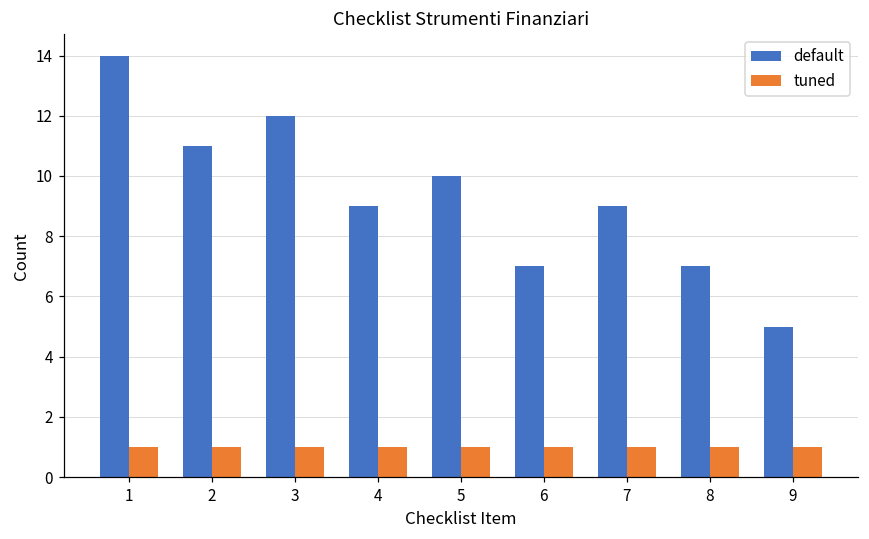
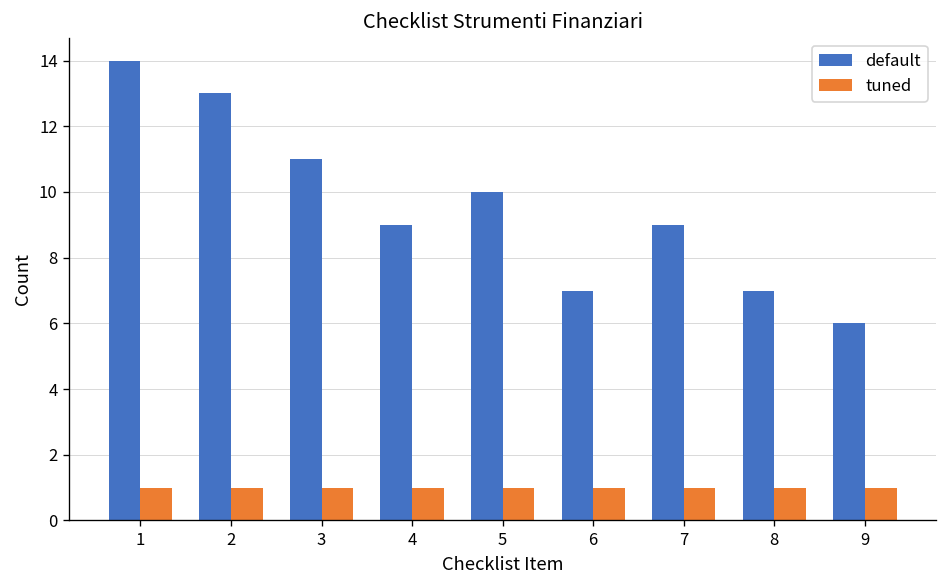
default, 2: 11 -> 13
default, 3: 12 -> 11
default, 9: 5 -> 6
